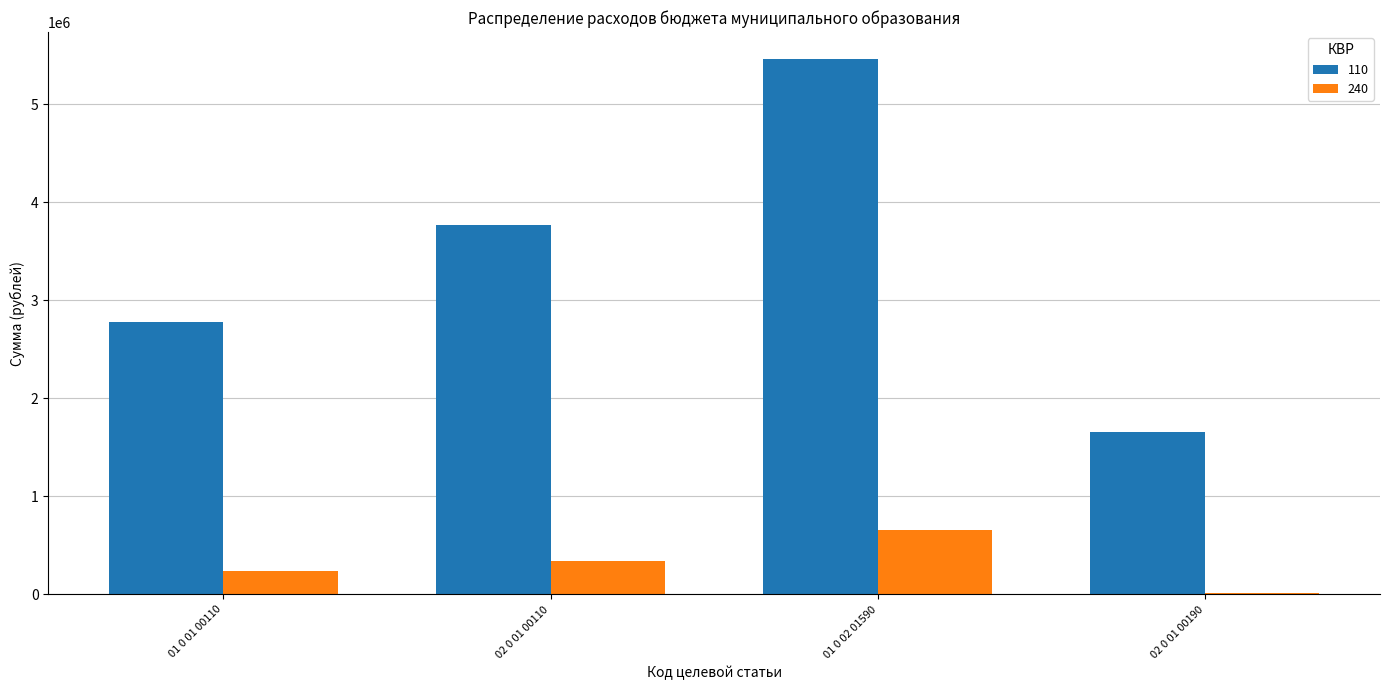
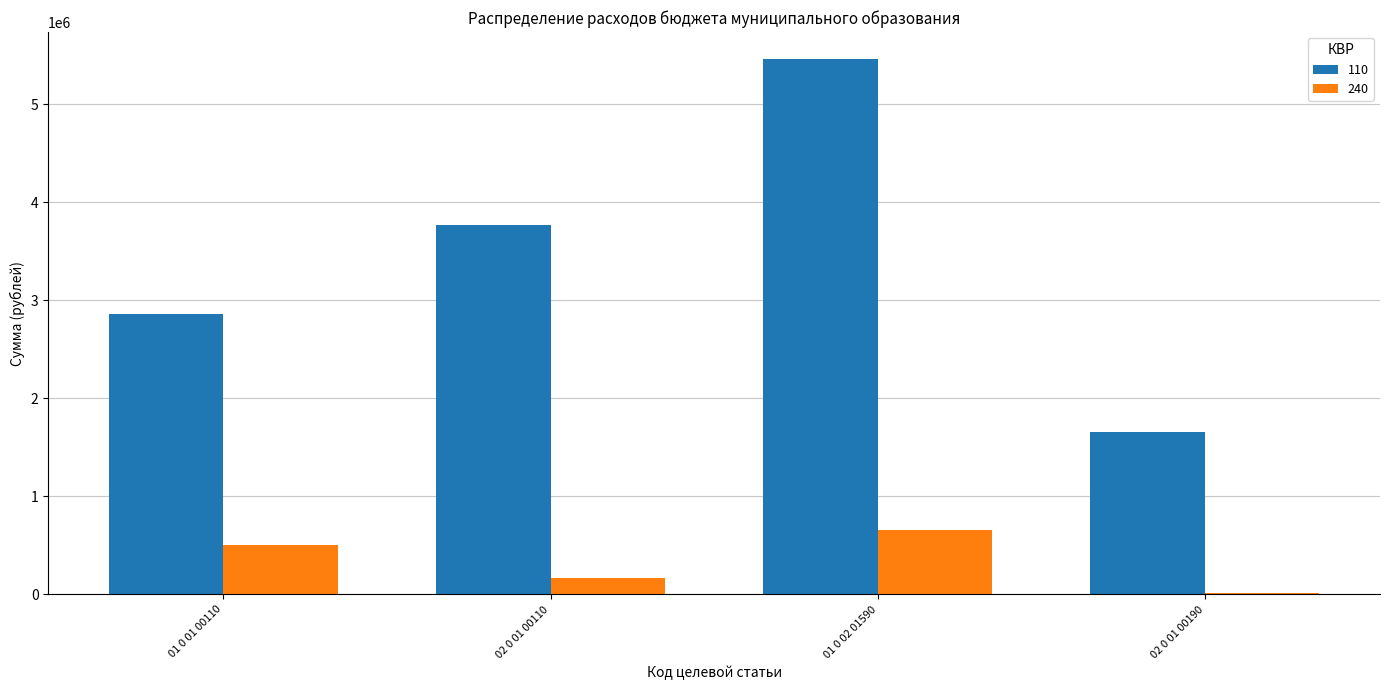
110, 01 0 01 00110: 2800000 -> 2900000
240, 01 0 01 00110: 200000 -> 500000
240, 02 0 01 00110: 300000 -> 200000
